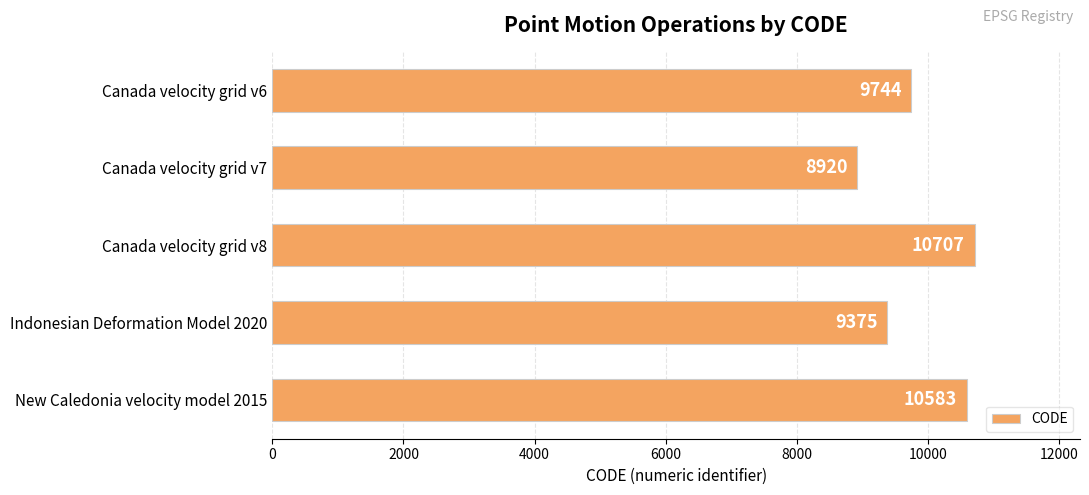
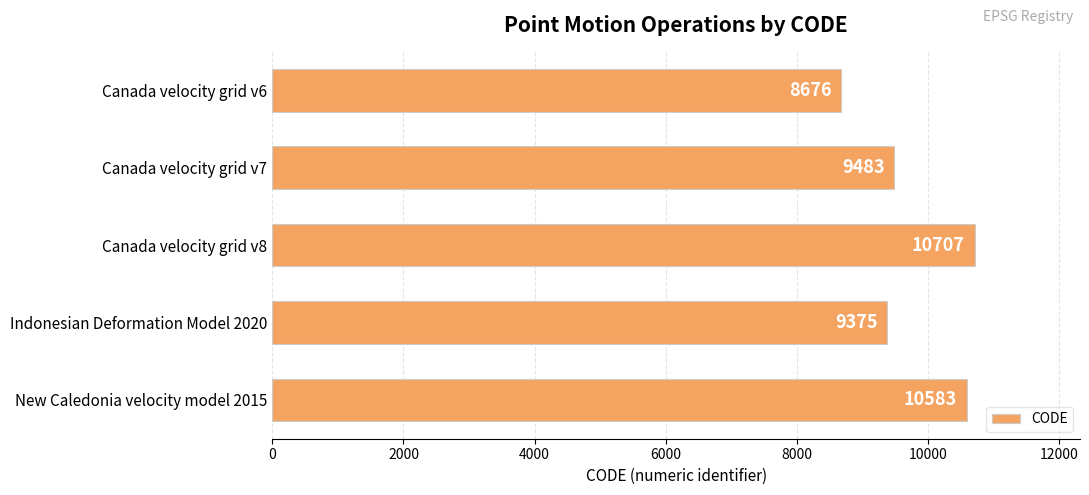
Canada velocity grid v6: 9744 -> 8676
Canada velocity grid v7: 8920 -> 9483
